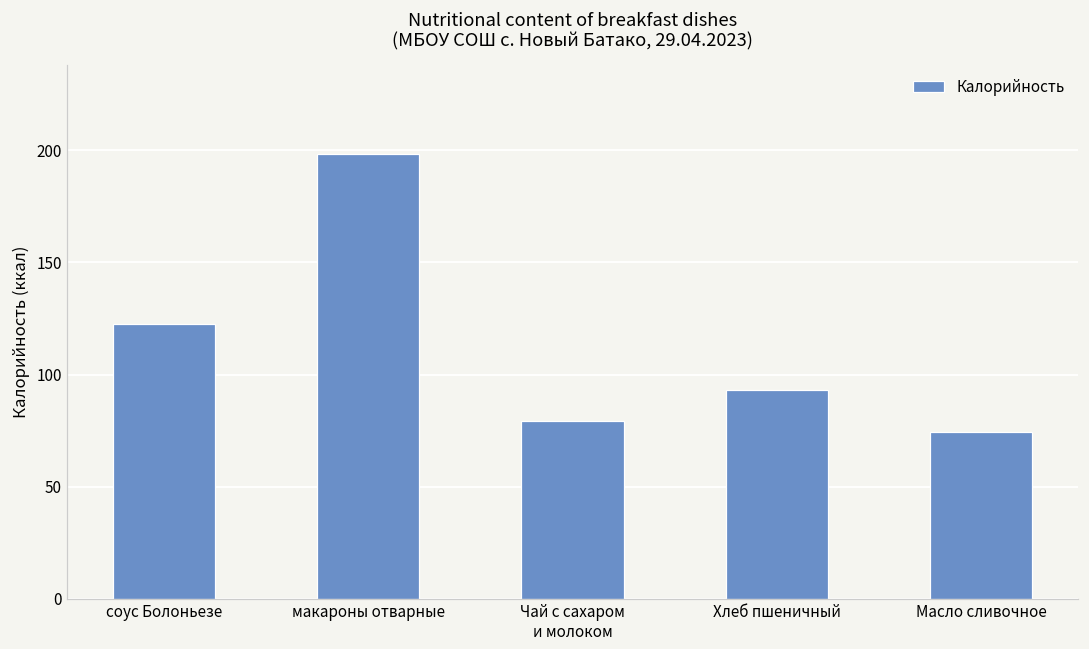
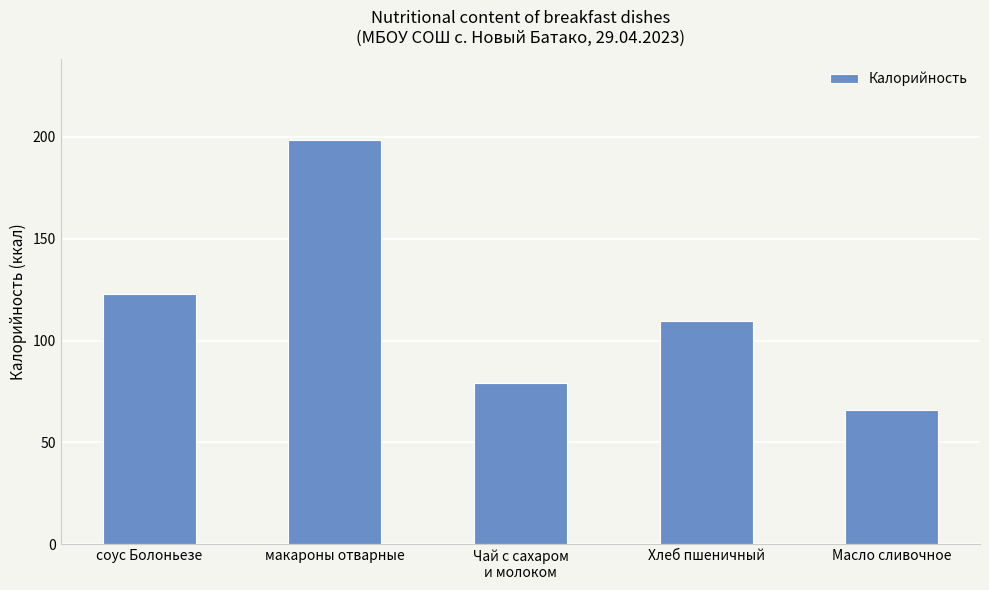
Хлеб пшеничный: 93 -> 110
Масло сливочное: 74 -> 66
